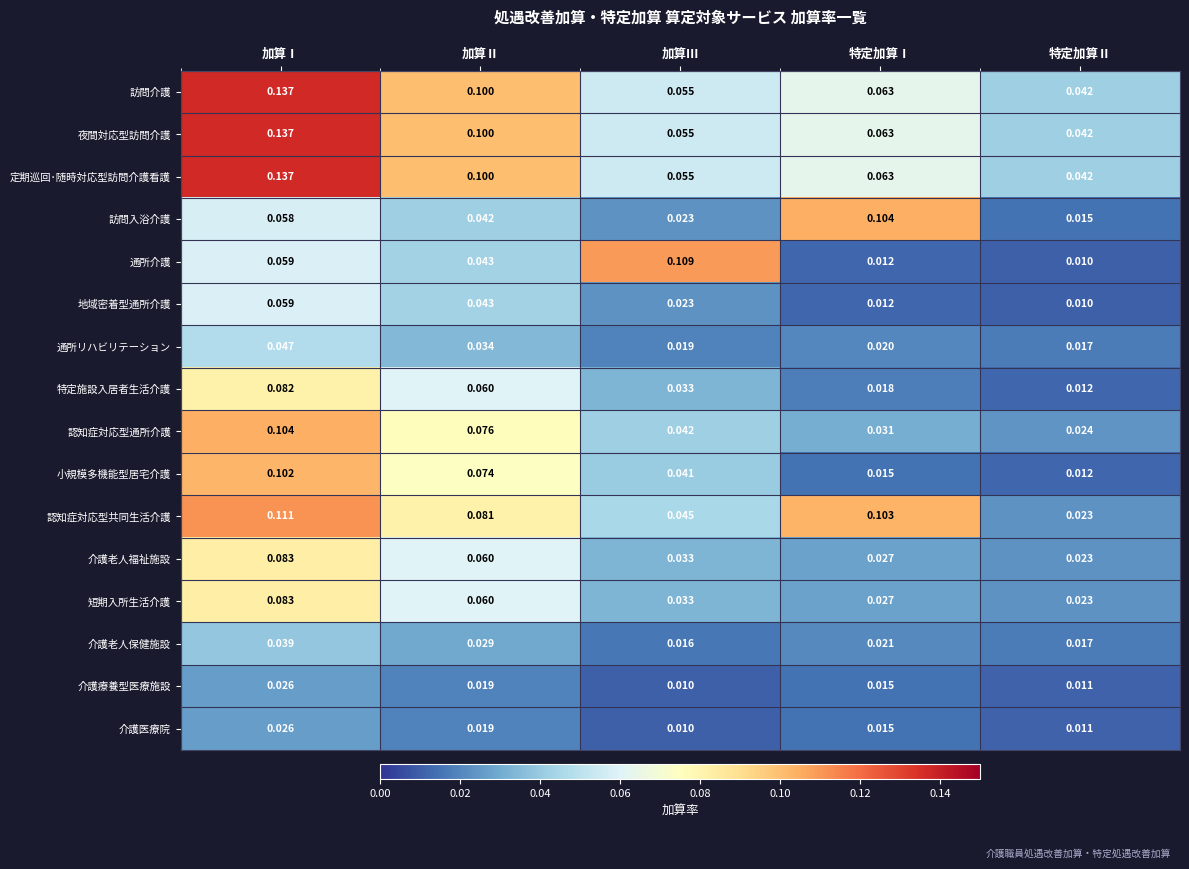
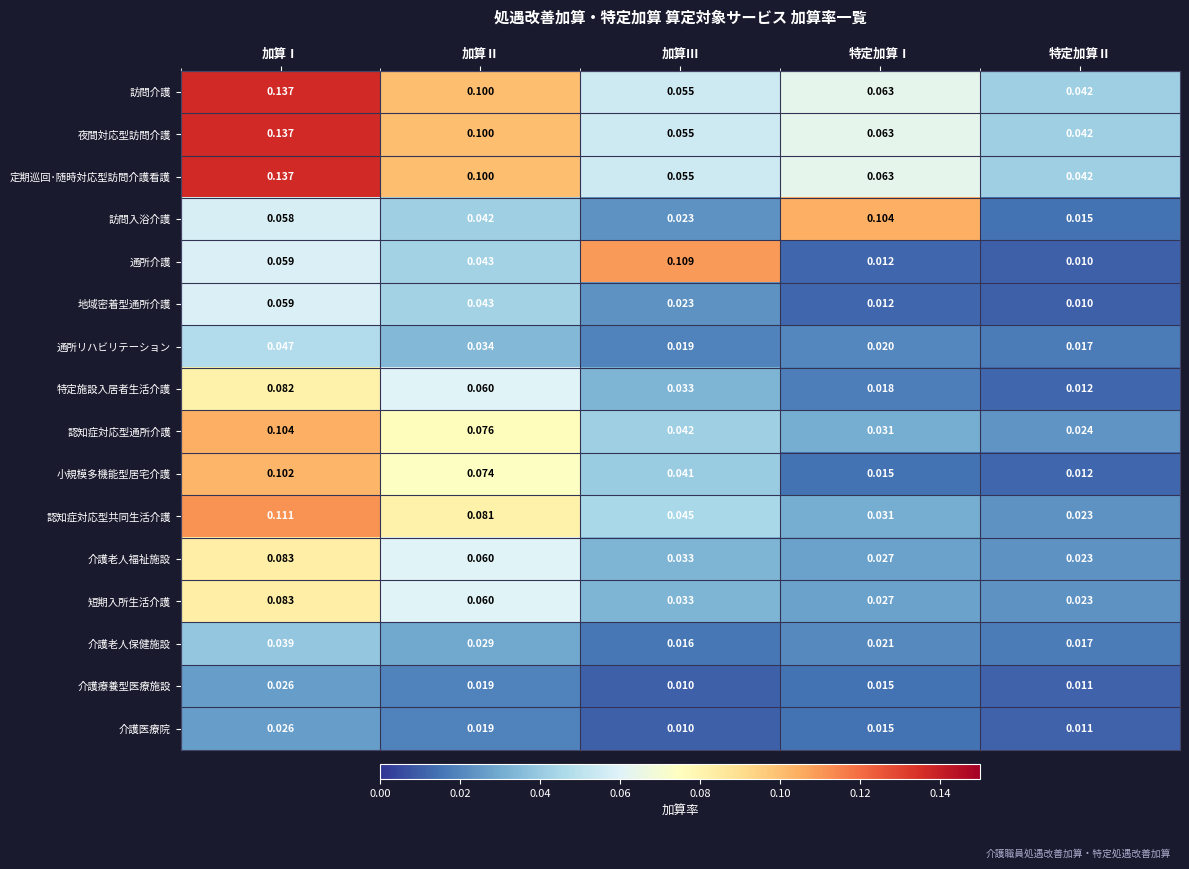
認知症対応型共同生活介護, 特定加算Ⅰ: 0.103 -> 0.031
